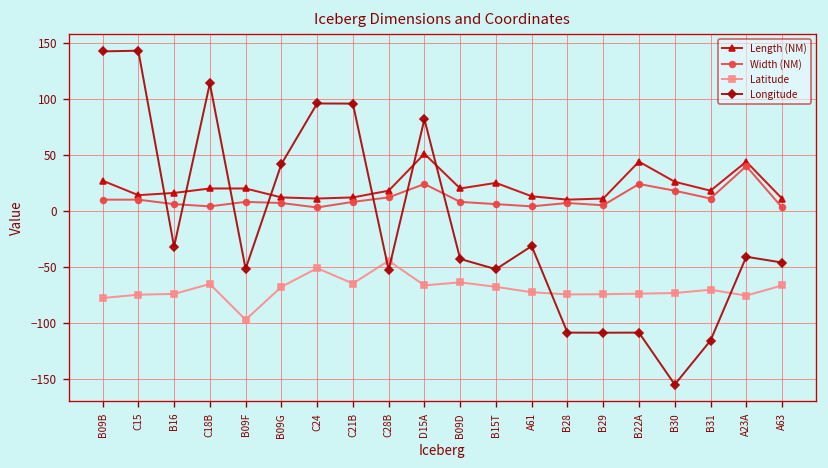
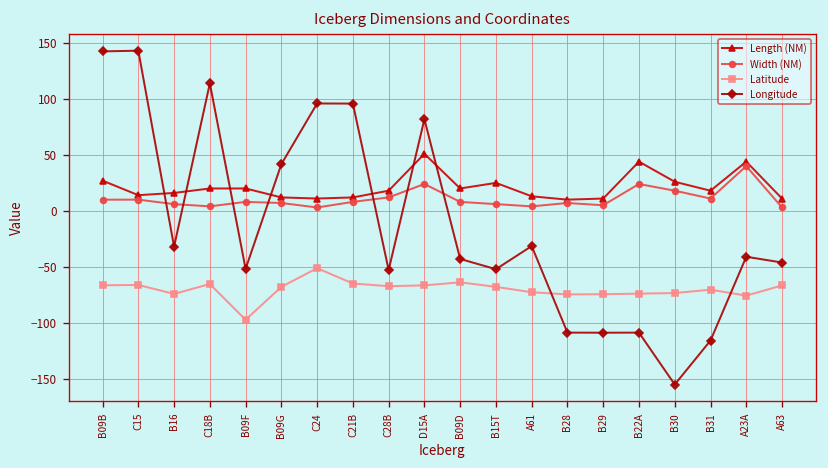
Latitude, B09B: -80 -> -70
Latitude, C15: -80 -> -70
Latitude, C28B: -40 -> -70
